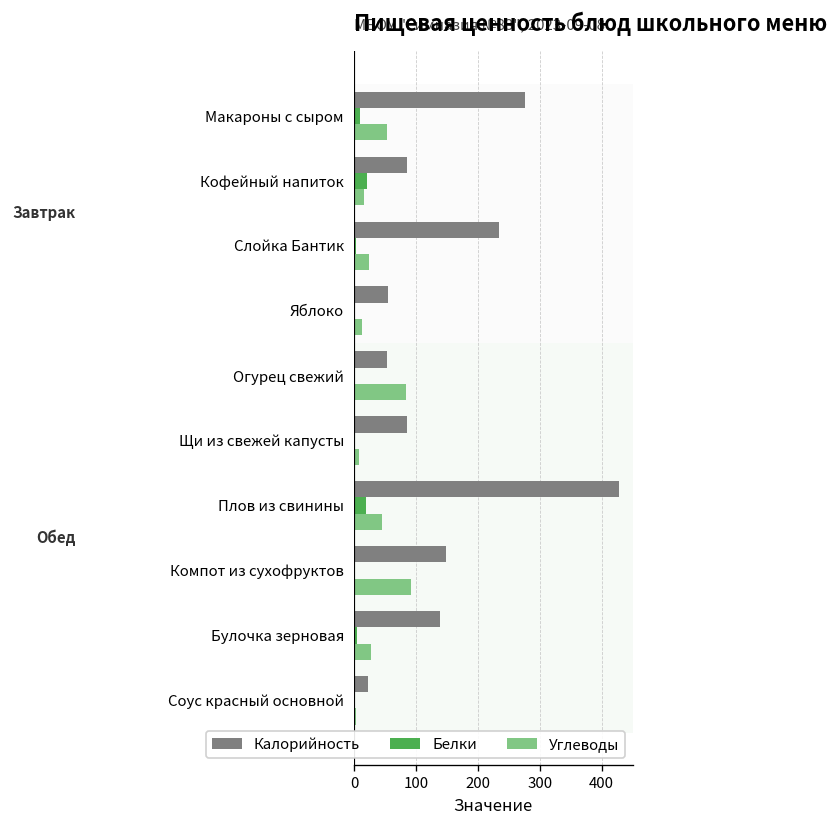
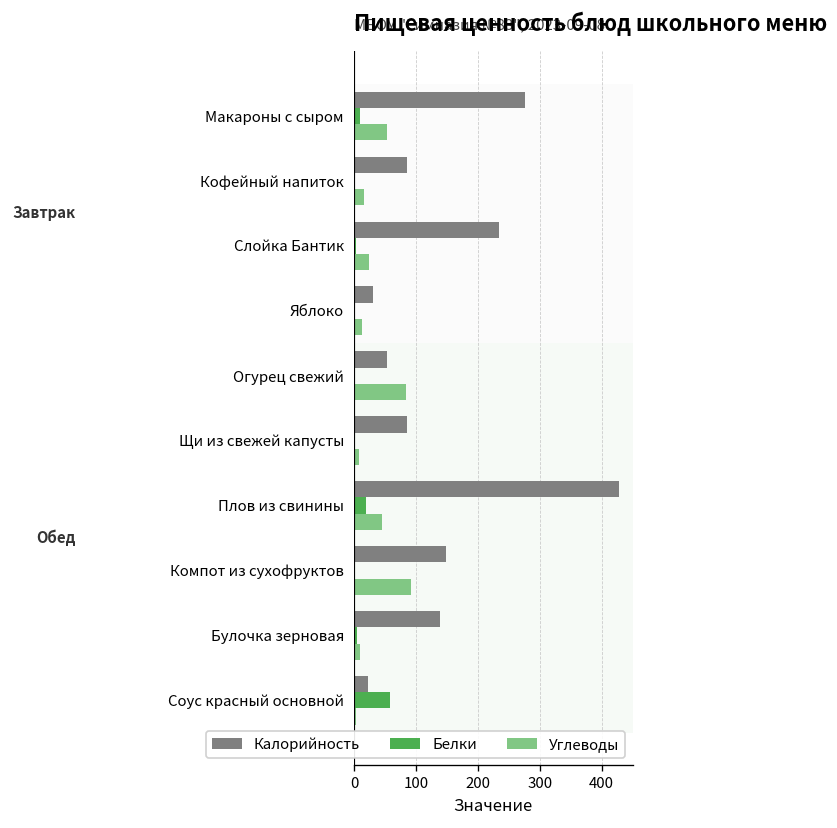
Белки, Кофейный напиток: 20 -> 0
Калорийность, Яблоко: 50 -> 30
Углеводы, Булочка зерновая: 30 -> 10
Белки, Соус красный основной: 0 -> 60
